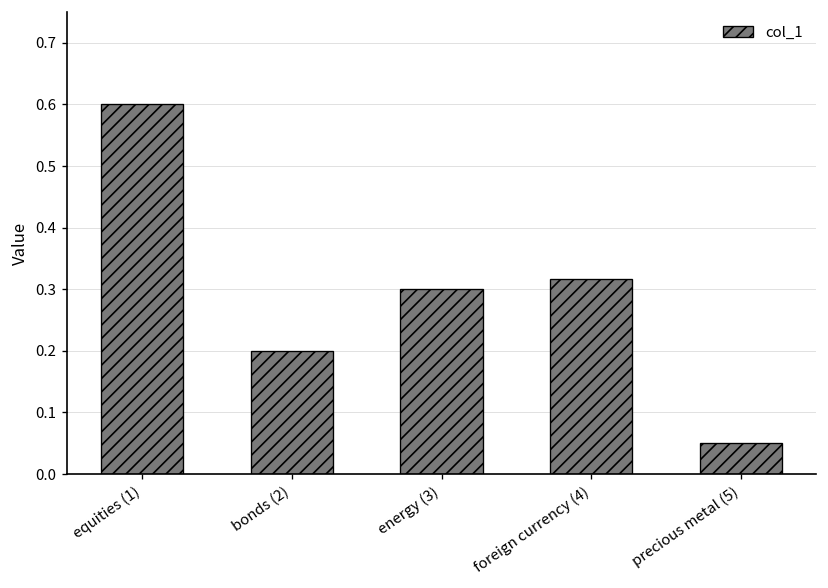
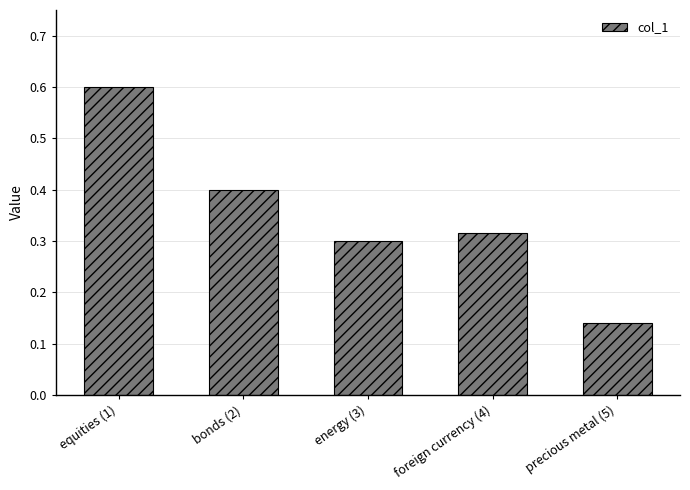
bonds (2): 0.2 -> 0.4
precious metal (5): 0.05 -> 0.14
